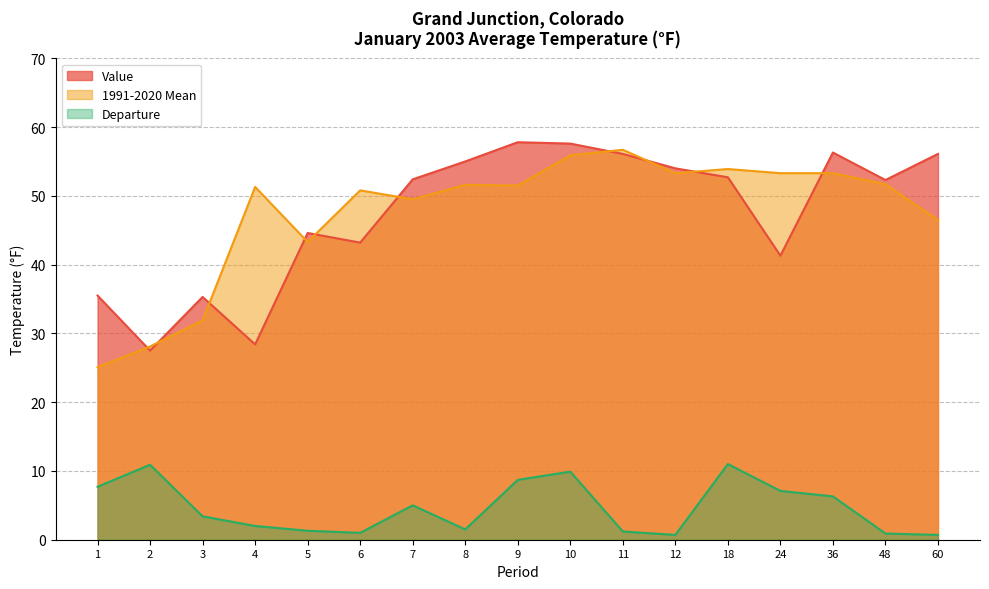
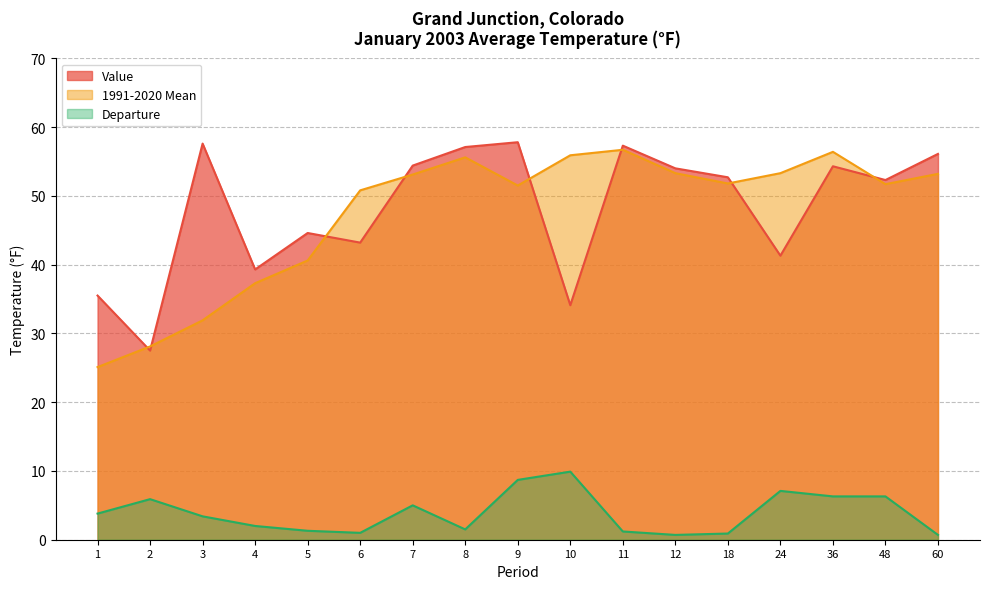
Departure, 1: 8 -> 4
Departure, 2: 11 -> 6
Value, 3: 35 -> 58
Value, 4: 28 -> 39
1991-2020 Mean, 4: 51 -> 37
1991-2020 Mean, 5: 43 -> 41
Value, 7: 52 -> 54
1991-2020 Mean, 7: 50 -> 53
Value, 8: 55 -> 57
1991-2020 Mean, 8: 52 -> 56
Value, 10: 58 -> 34
Value, 11: 56 -> 57
1991-2020 Mean, 18: 54 -> 52
Departure, 18: 11 -> 1
Value, 36: 56 -> 54
1991-2020 Mean, 36: 53 -> 56
Departure, 48: 1 -> 6
1991-2020 Mean, 60: 47 -> 53
